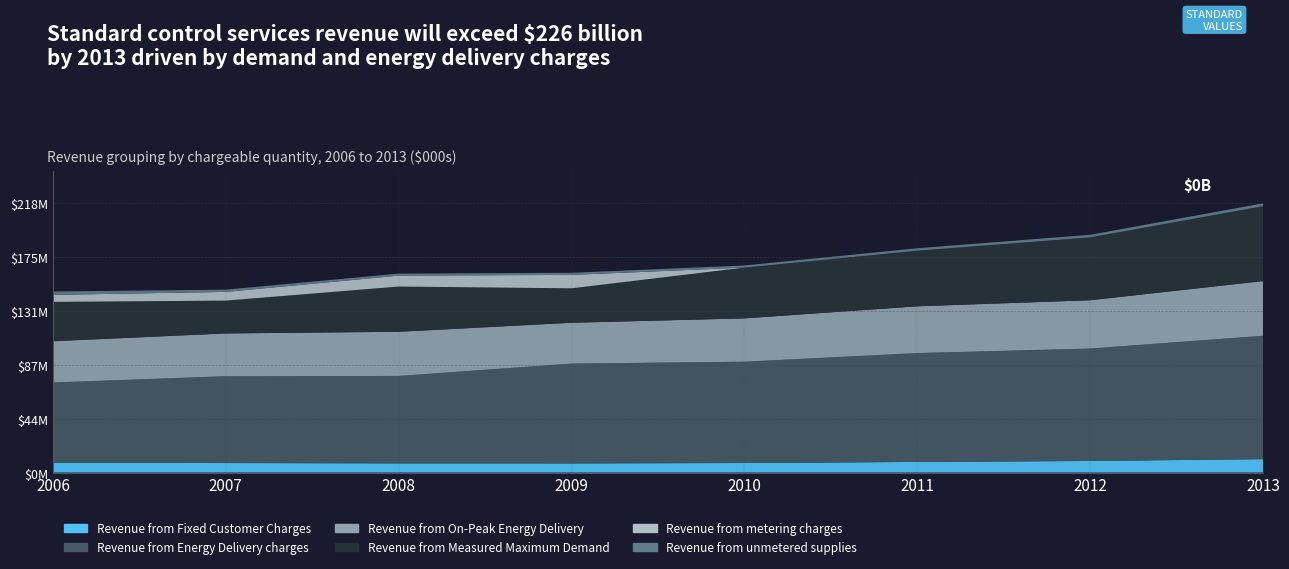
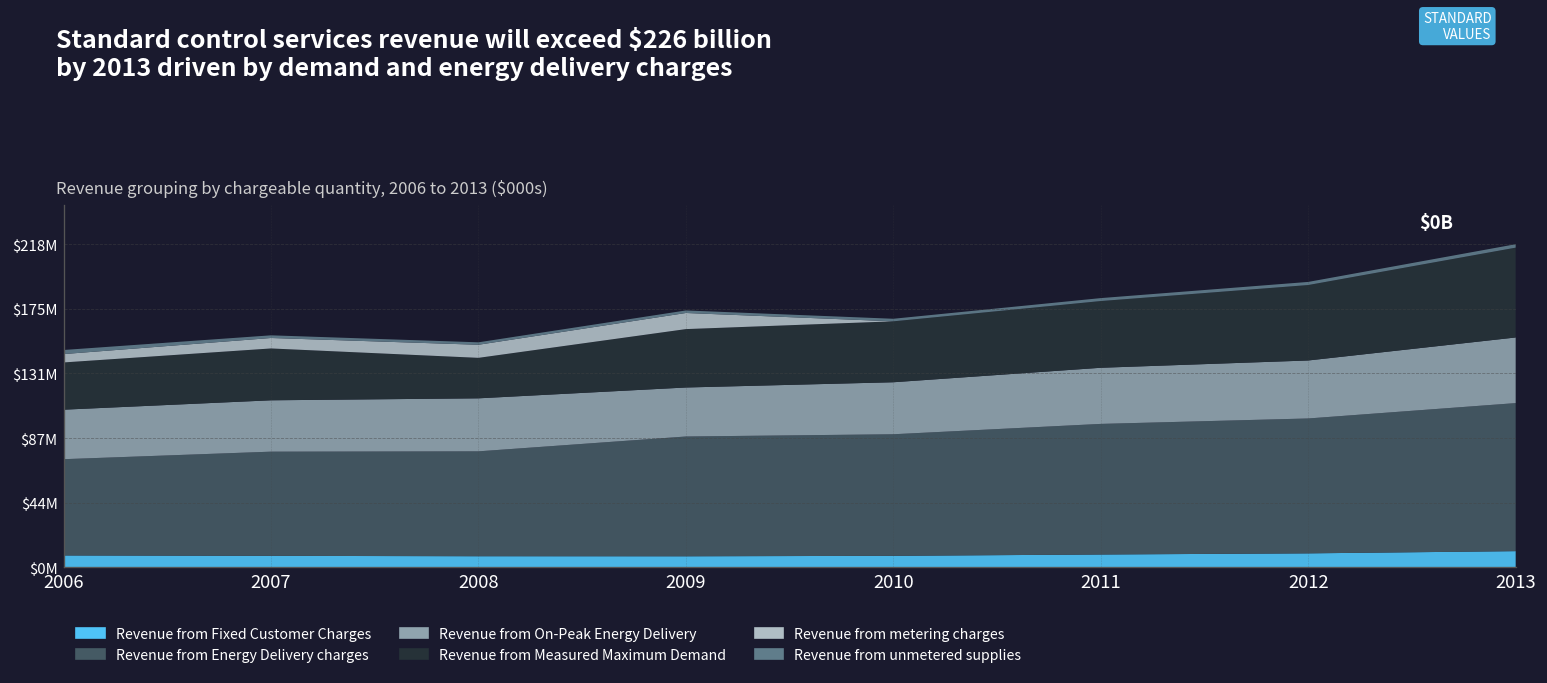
Revenue from Measured Maximum Demand, 2007: $27000000 -> $35000000
Revenue from Measured Maximum Demand, 2008: $37000000 -> $27000000
Revenue from Measured Maximum Demand, 2009: $28000000 -> $39000000
